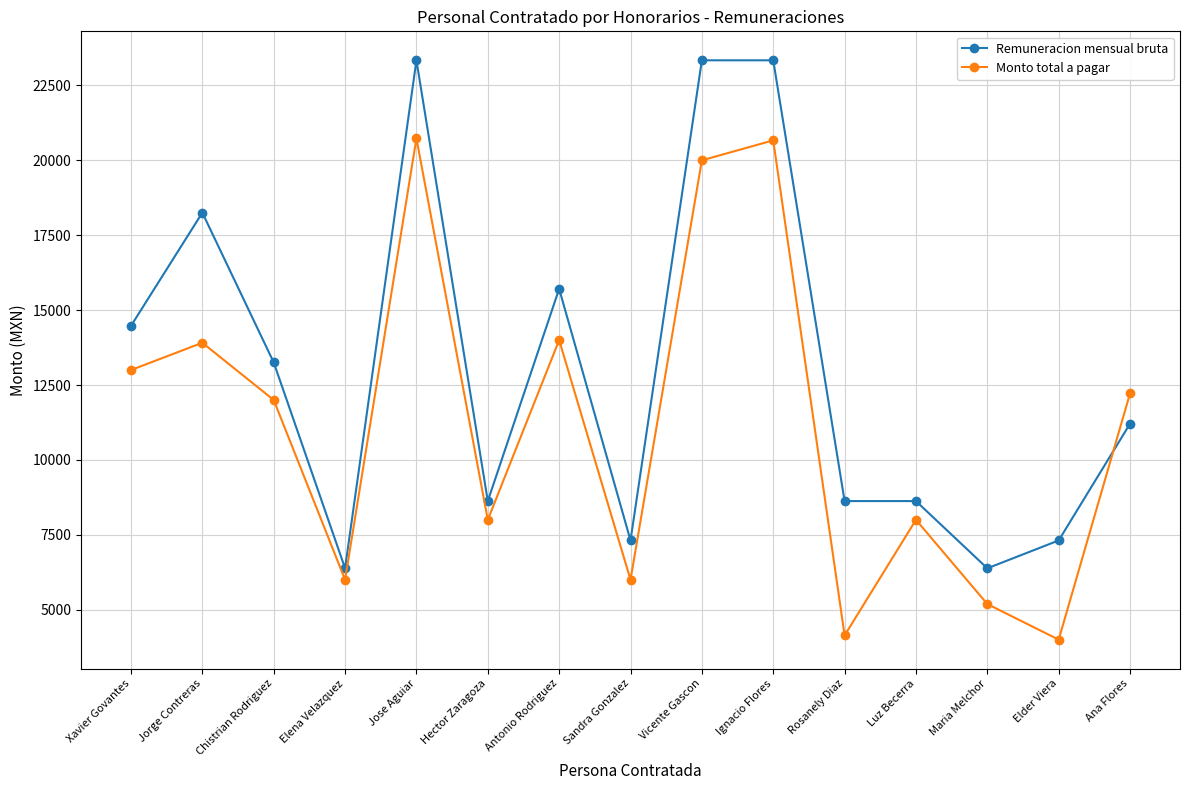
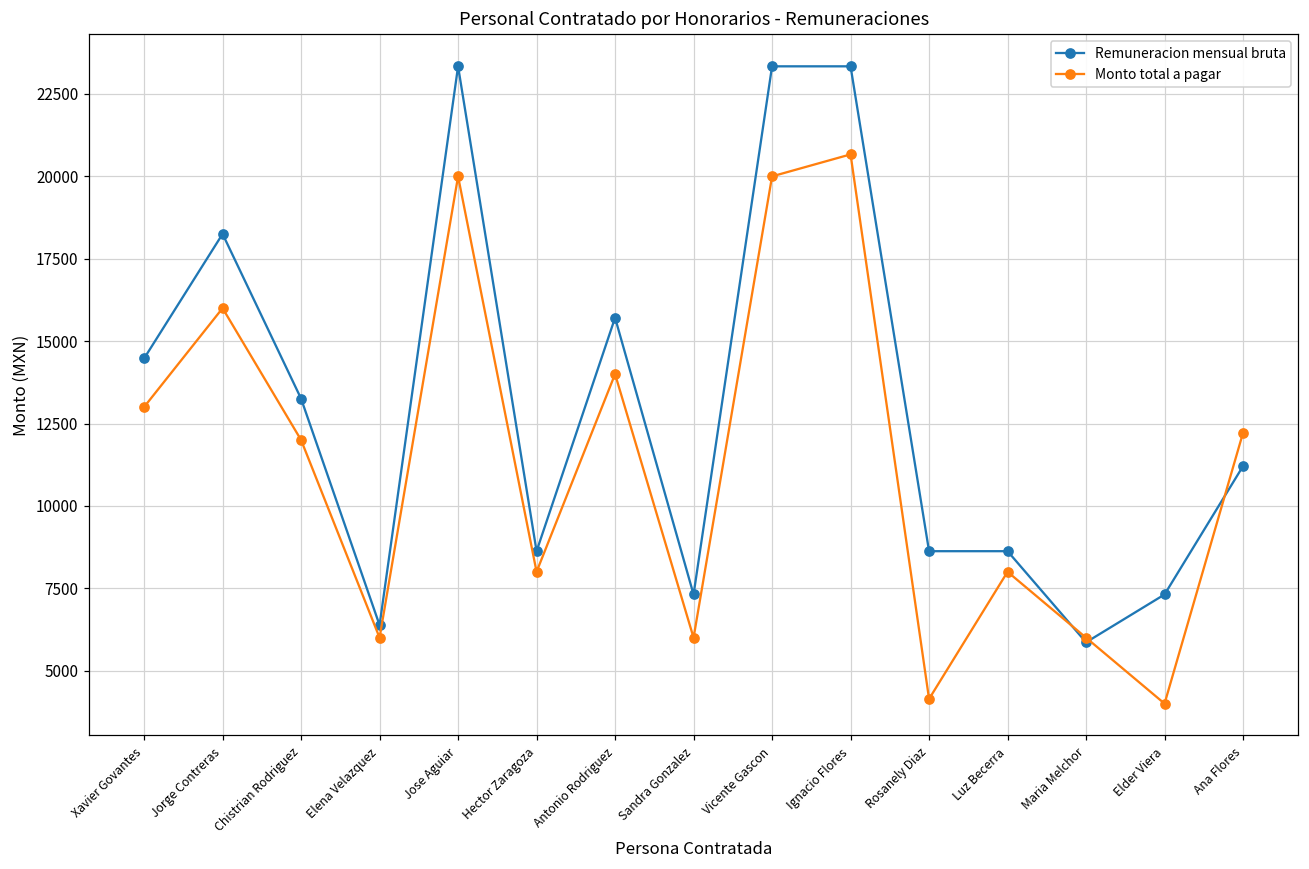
Monto total a pagar, Jorge Contreras: 13900 -> 16000
Monto total a pagar, Jose Aguiar: 20700 -> 20000
Remuneracion mensual bruta, Maria Melchor: 6400 -> 5900
Monto total a pagar, Maria Melchor: 5200 -> 6000
